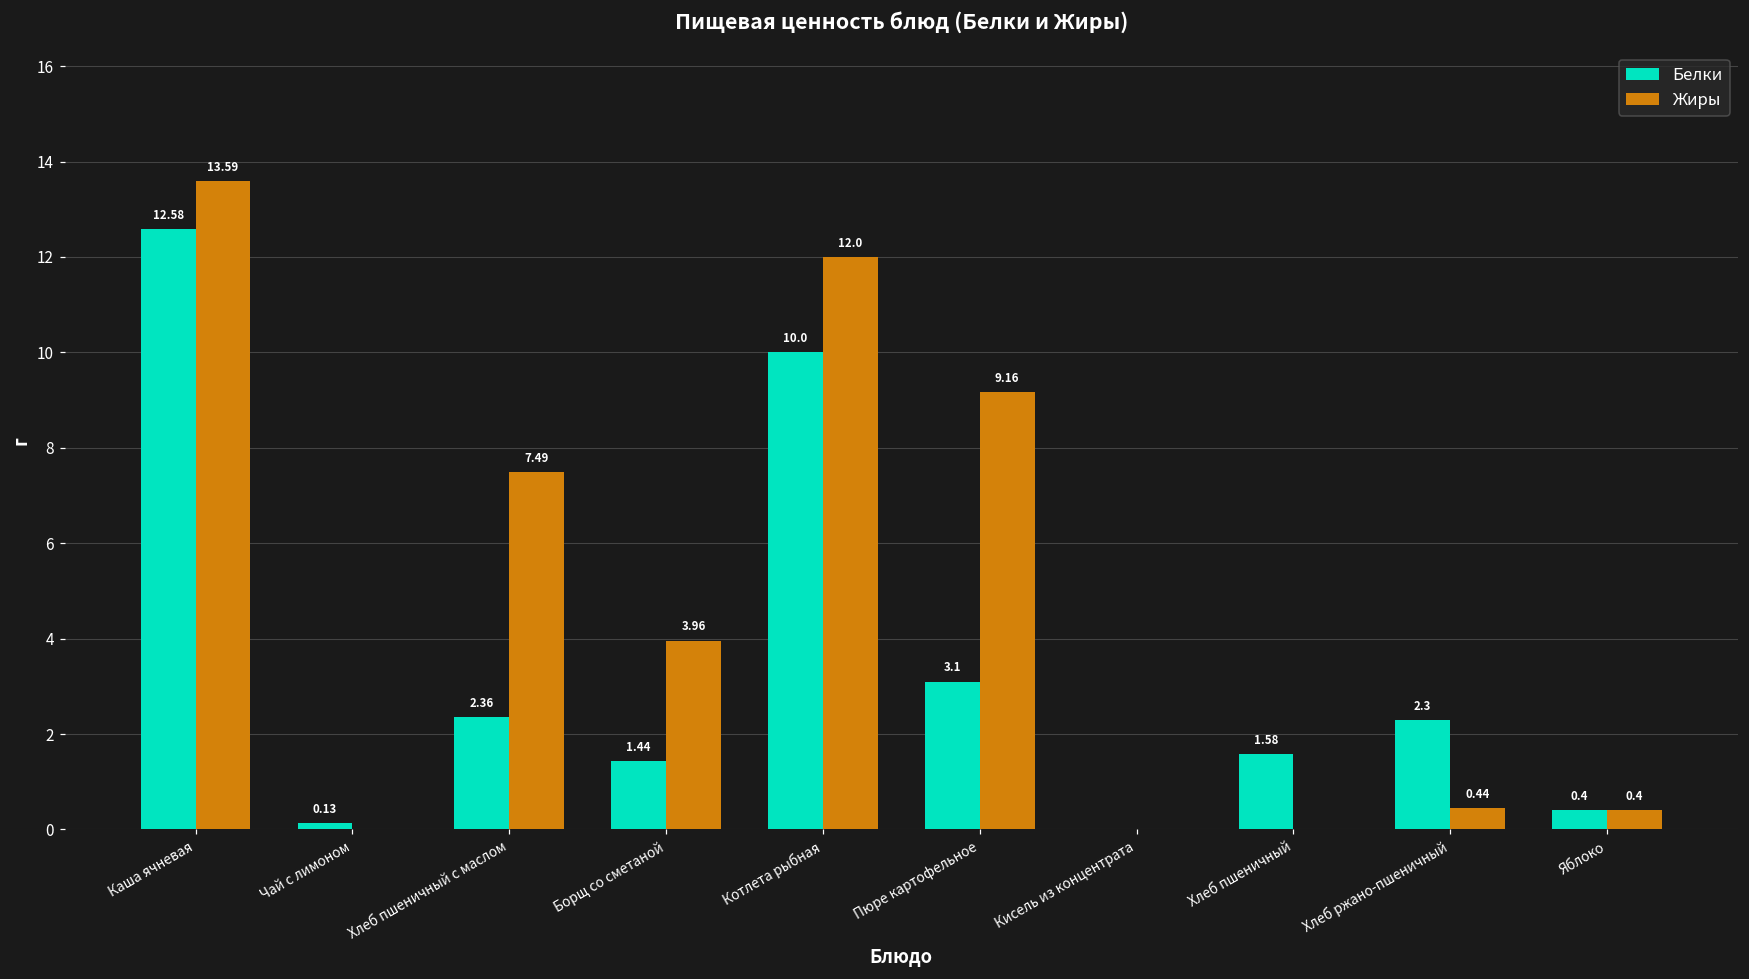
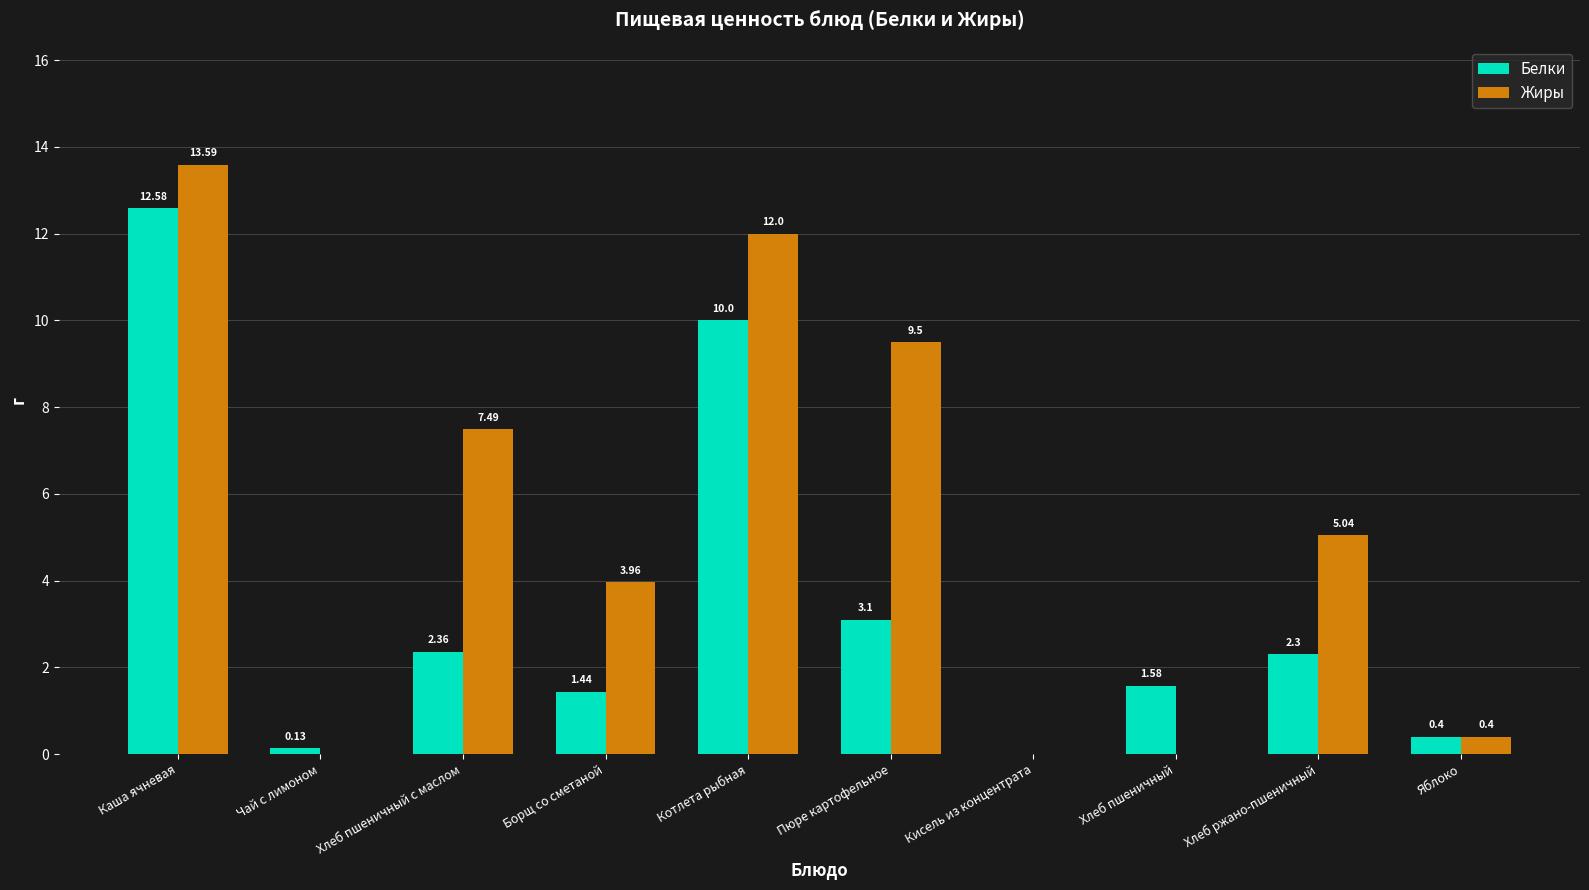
Жиры, Пюре картофельное: 9.16 -> 9.5
Жиры, Хлеб ржано-пшеничный: 0.44 -> 5.04
